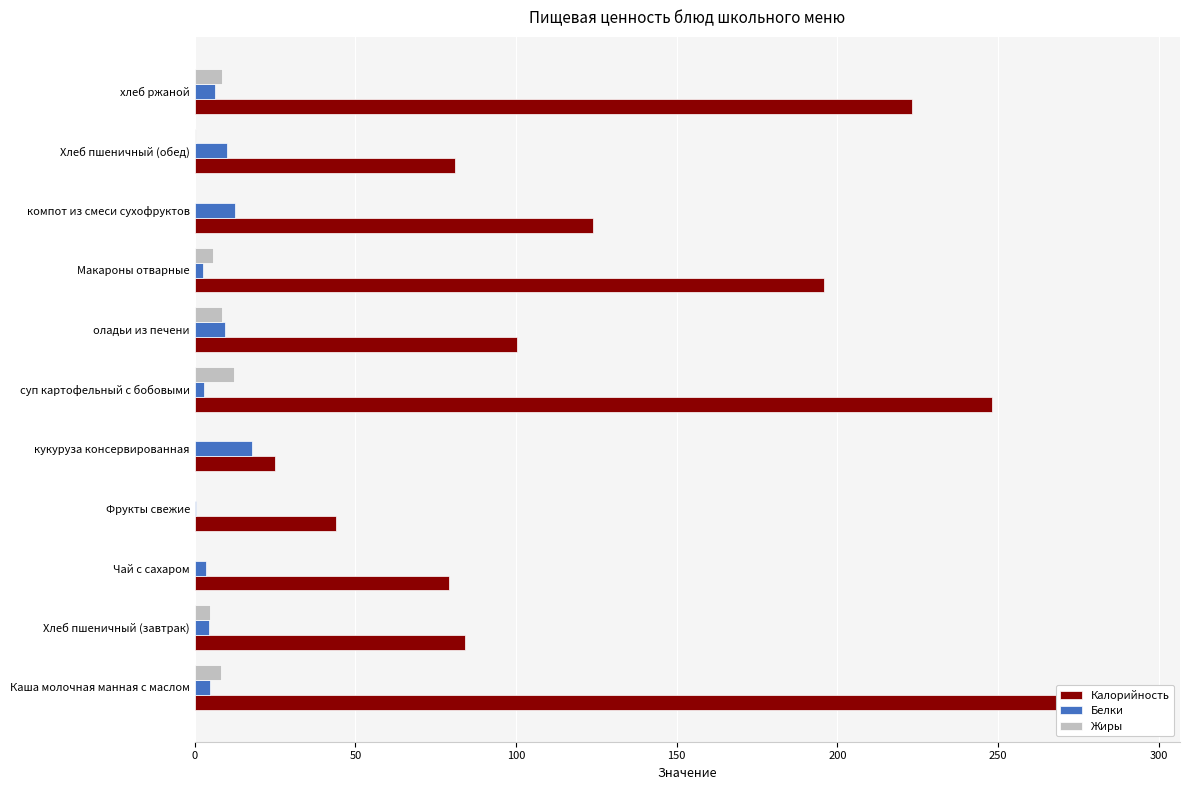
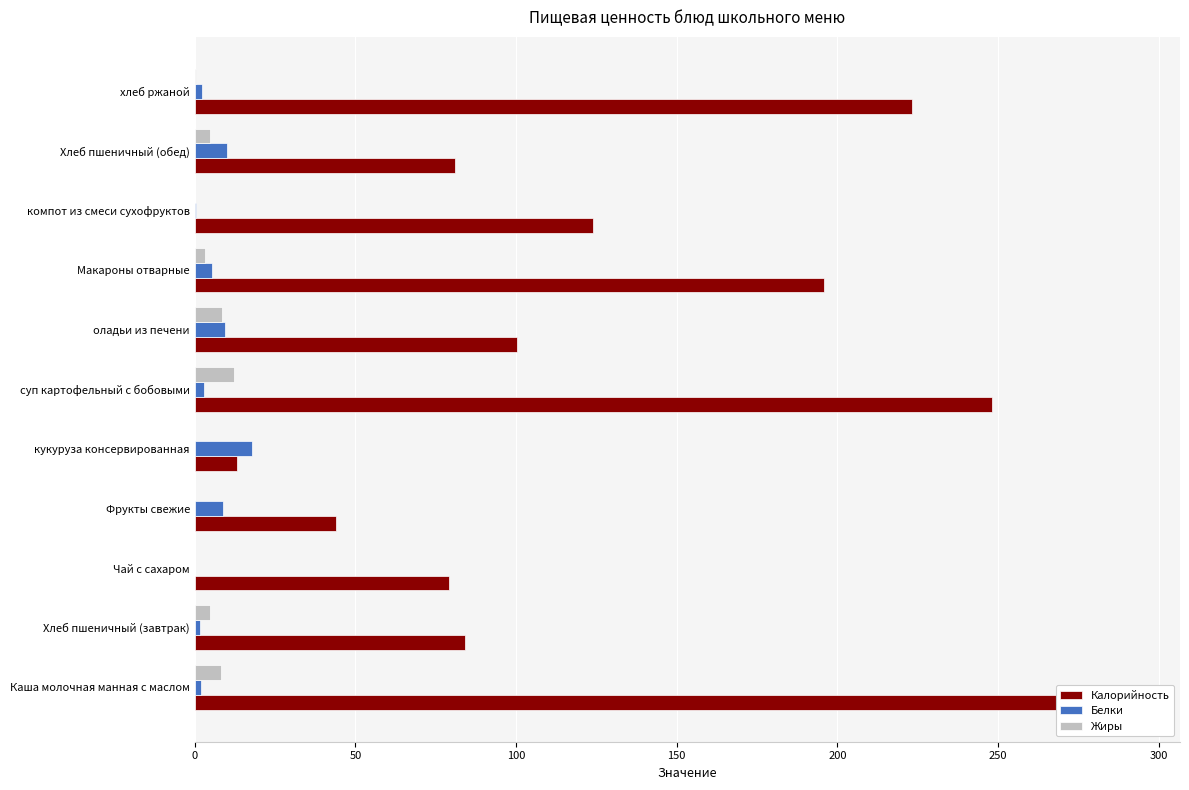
Жиры, хлеб ржаной: 9 -> 0
Белки, хлеб ржаной: 6 -> 2
Жиры, Хлеб пшеничный (обед): 0 -> 5
Белки, компот из смеси сухофруктов: 13 -> 0
Жиры, Макароны отварные: 6 -> 3
Белки, Макароны отварные: 3 -> 5
Калорийность, кукуруза консервированная: 25 -> 13
Белки, Фрукты свежие: 0 -> 9
Белки, Чай с сахаром: 3 -> 0
Белки, Хлеб пшеничный (завтрак): 4 -> 2
Белки, Каша молочная манная с маслом: 5 -> 2
